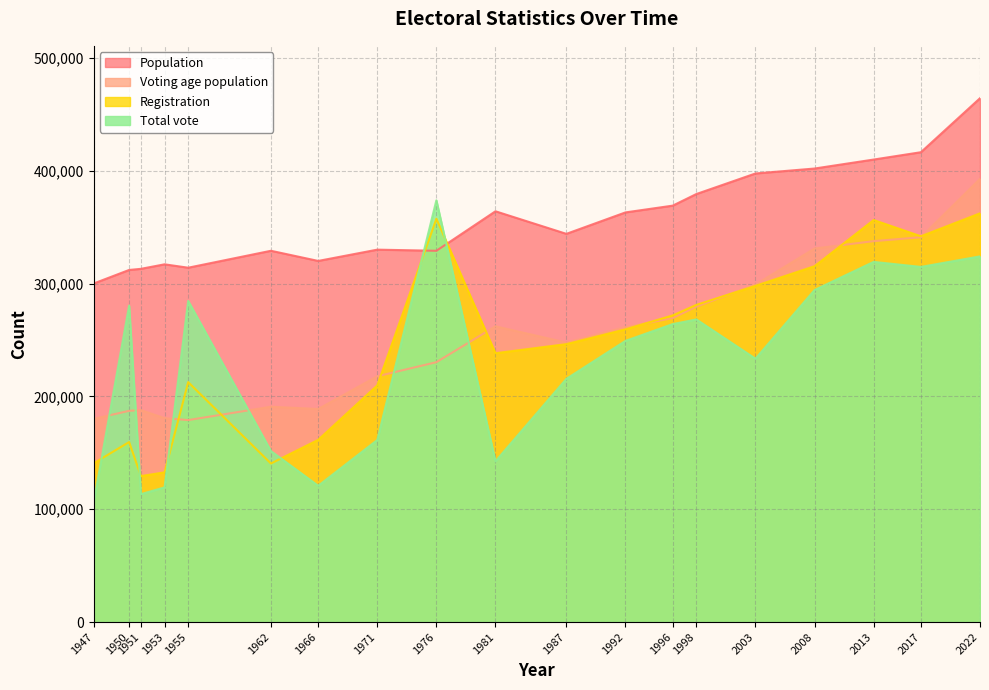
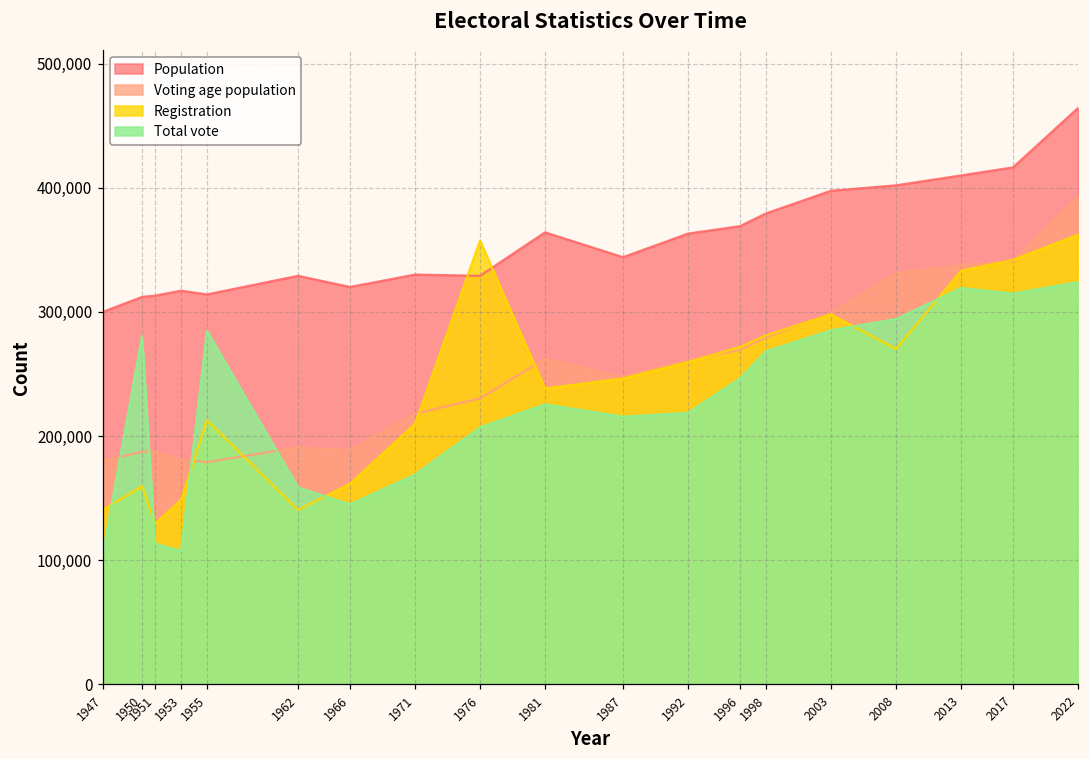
Registration, 1953: 133,000 -> 148,000
Total vote, 1953: 119,000 -> 107,000
Total vote, 1962: 152,000 -> 159,000
Total vote, 1966: 121,000 -> 145,000
Total vote, 1971: 161,000 -> 169,000
Total vote, 1976: 374,000 -> 207,000
Total vote, 1981: 142,000 -> 225,000
Total vote, 1992: 249,000 -> 219,000
Total vote, 1996: 264,000 -> 246,000
Total vote, 2003: 233,000 -> 285,000
Registration, 2008: 315,000 -> 270,000
Registration, 2013: 356,000 -> 333,000
